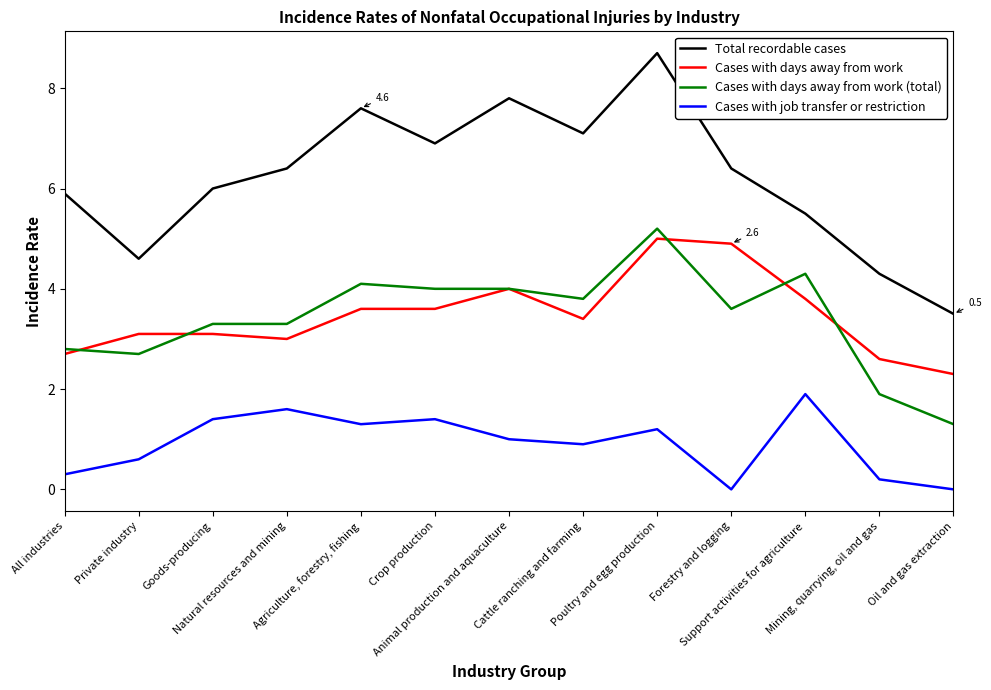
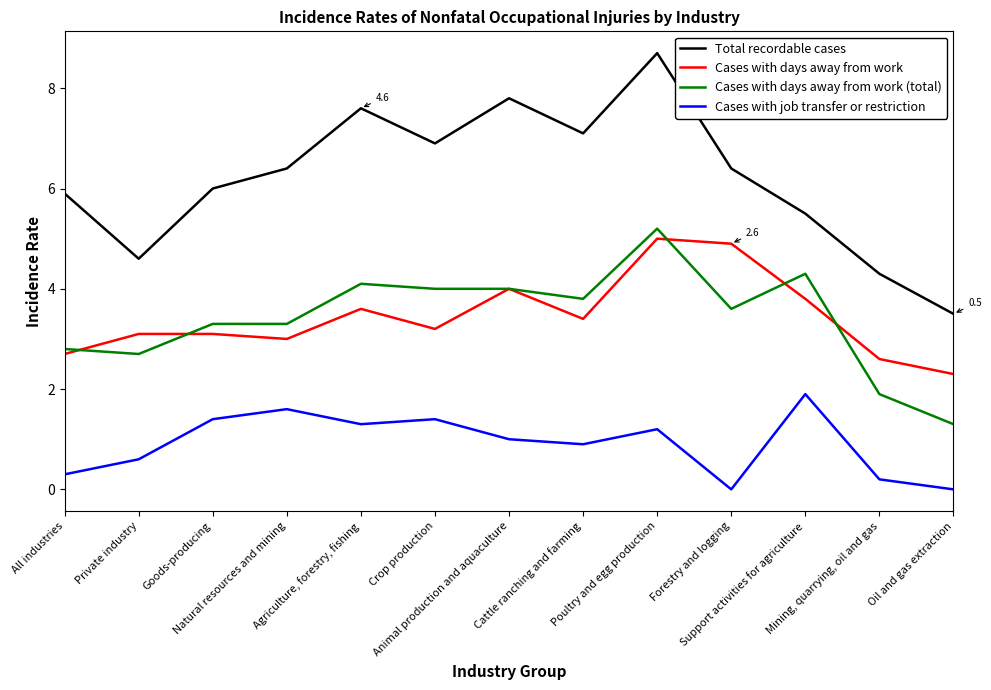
Cases with days away from work, Crop production: 3.6 -> 3.2
